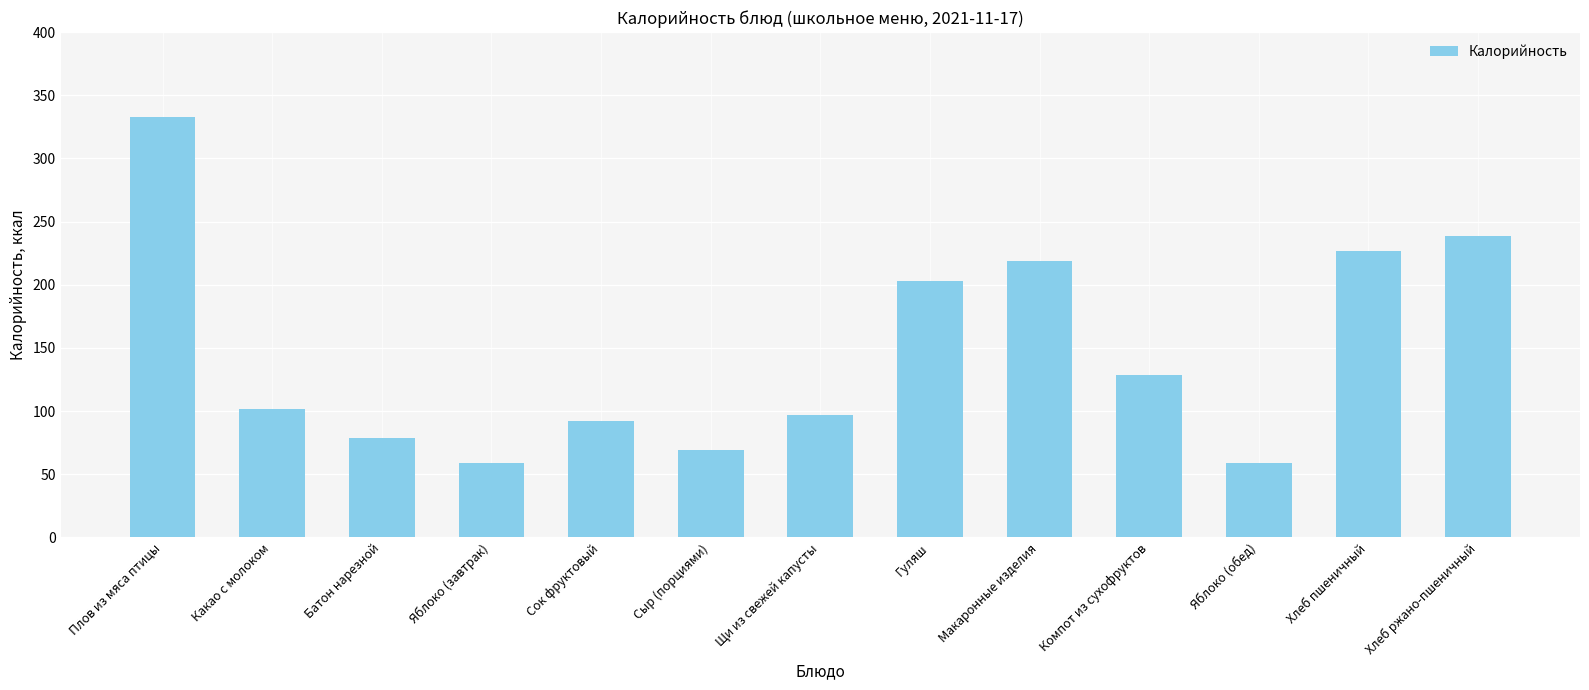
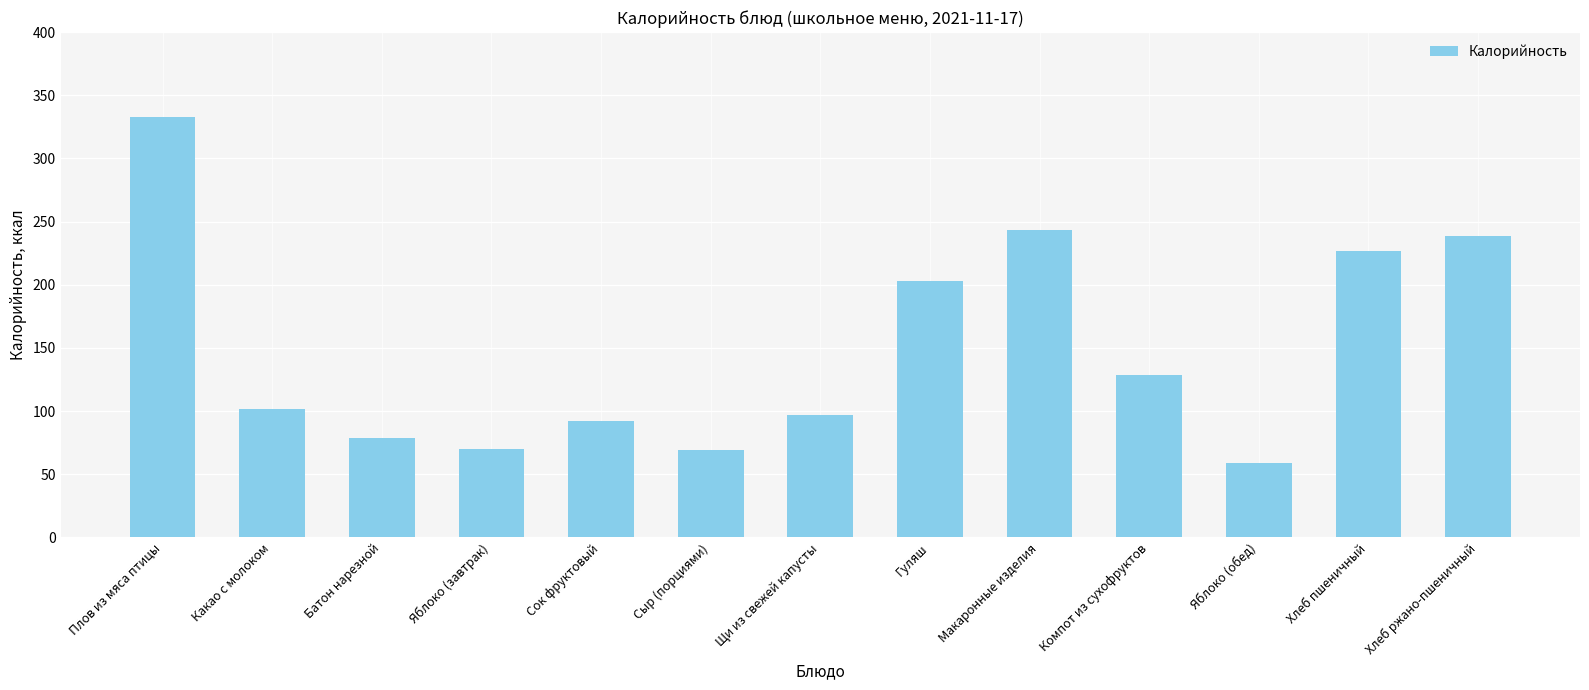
Яблоко (завтрак): 59 -> 70
Макаронные изделия: 218 -> 244
